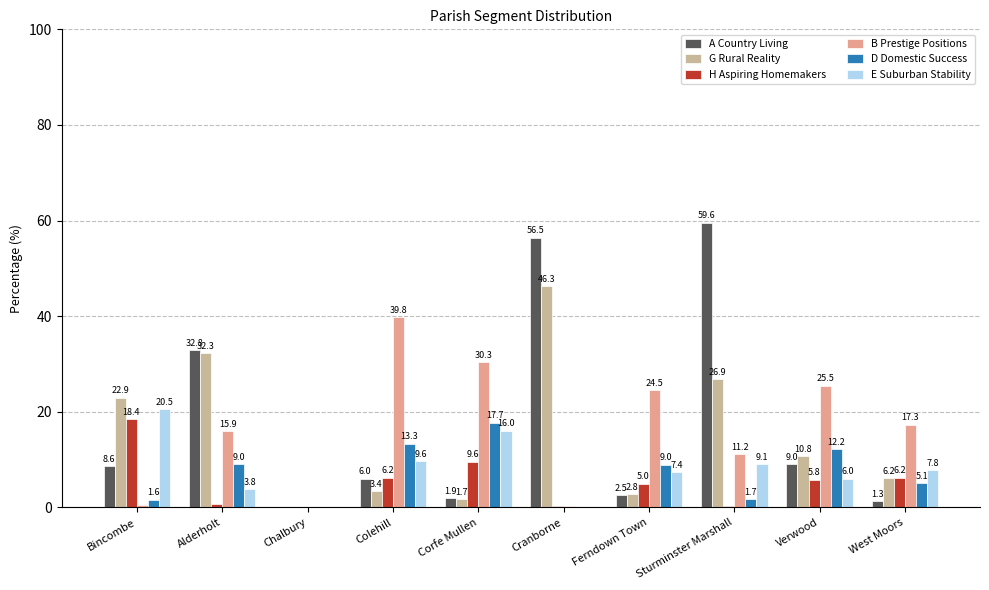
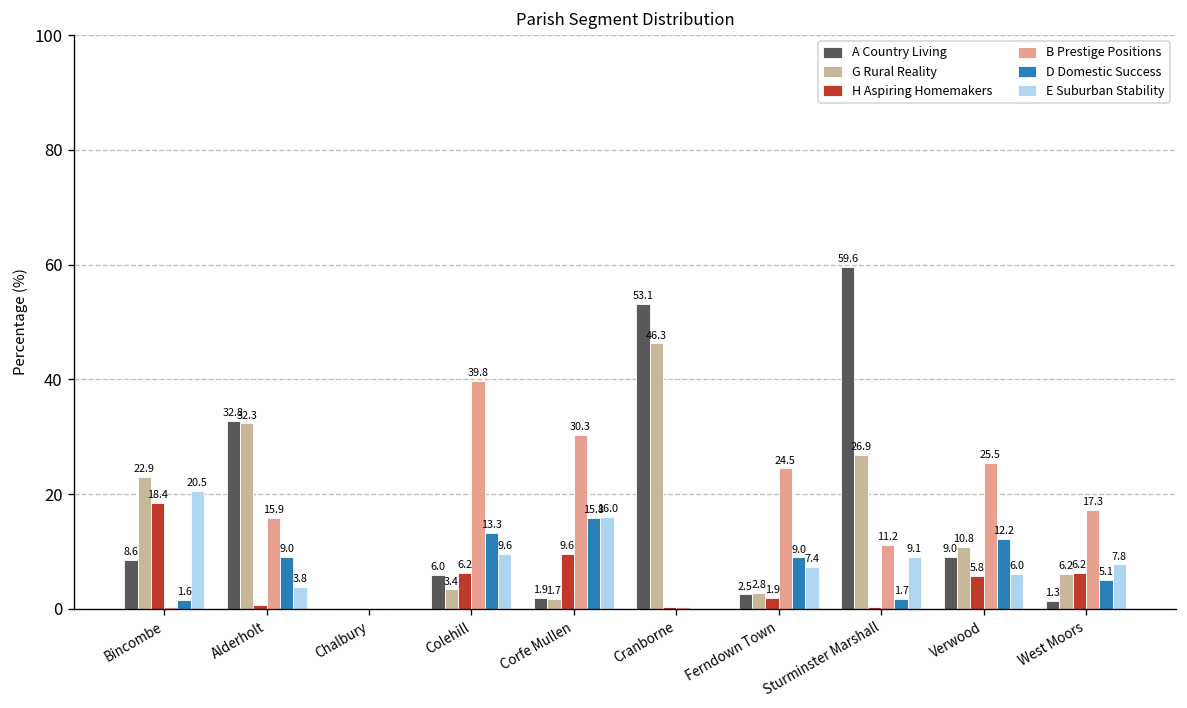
D Domestic Success, Corfe Mullen: 17.7 -> 15.8
A Country Living, Cranborne: 56.5 -> 53.1
H Aspiring Homemakers, Ferndown Town: 5.0 -> 1.9
